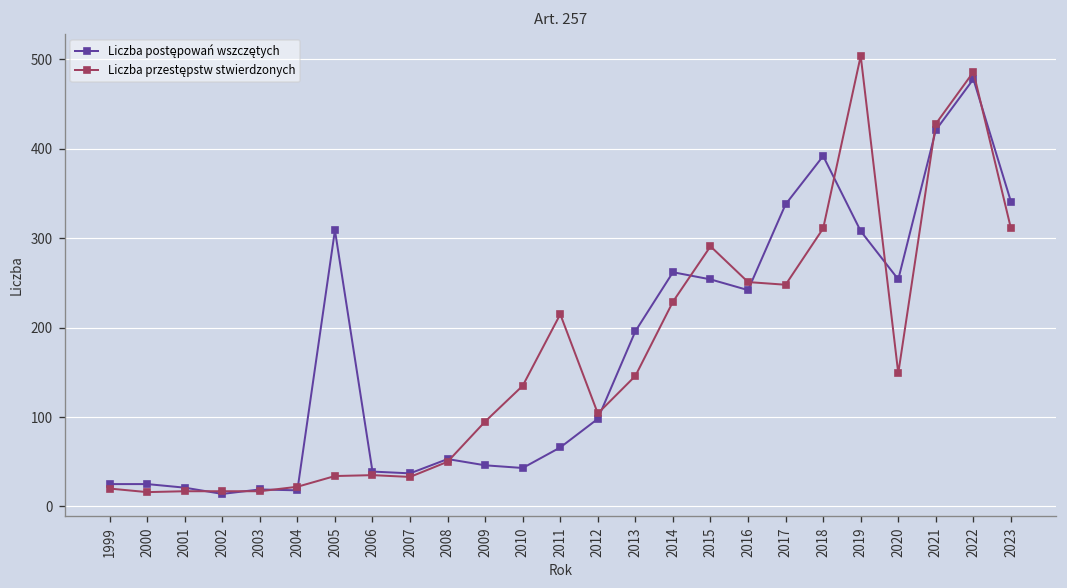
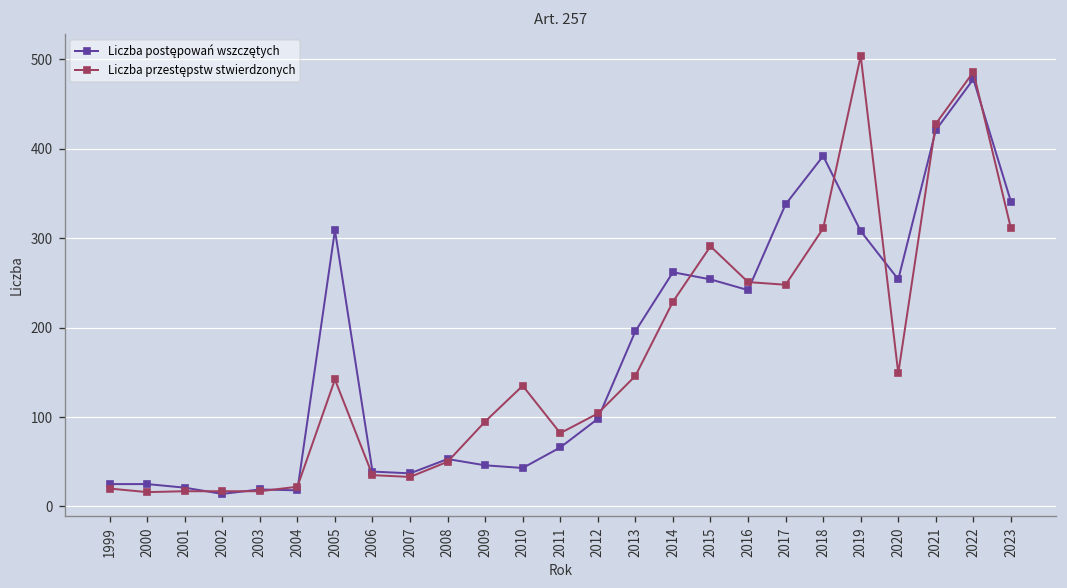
Liczba przestępstw stwierdzonych, 2005: 30 -> 140
Liczba przestępstw stwierdzonych, 2011: 220 -> 80
